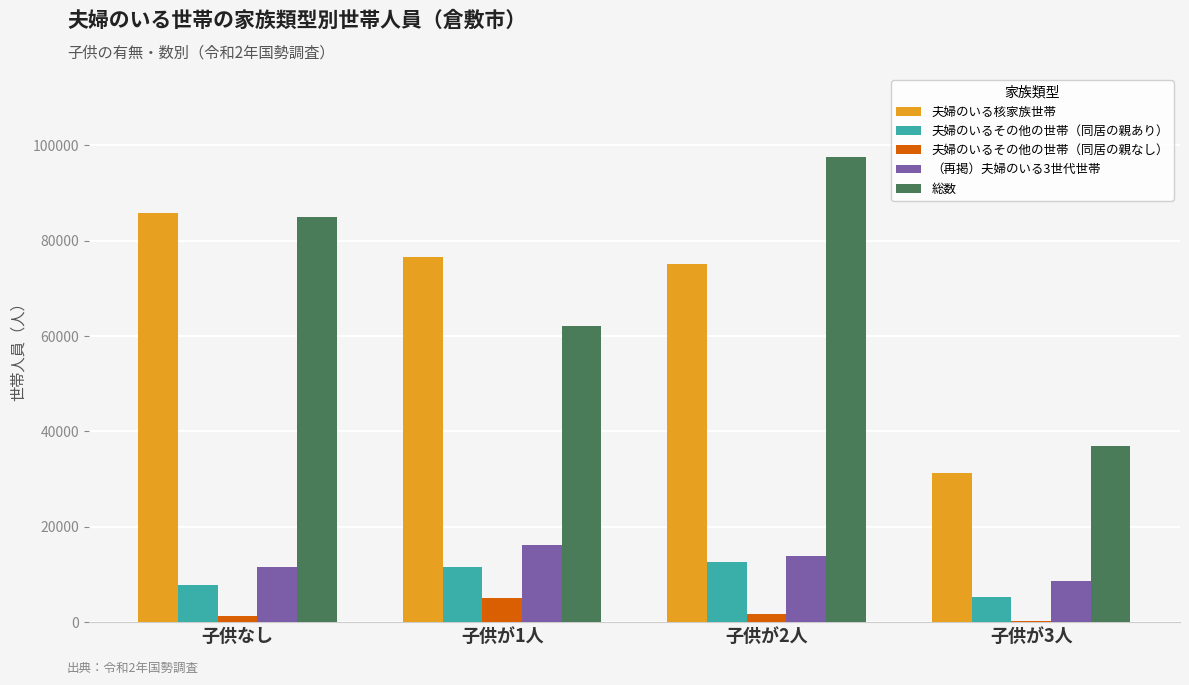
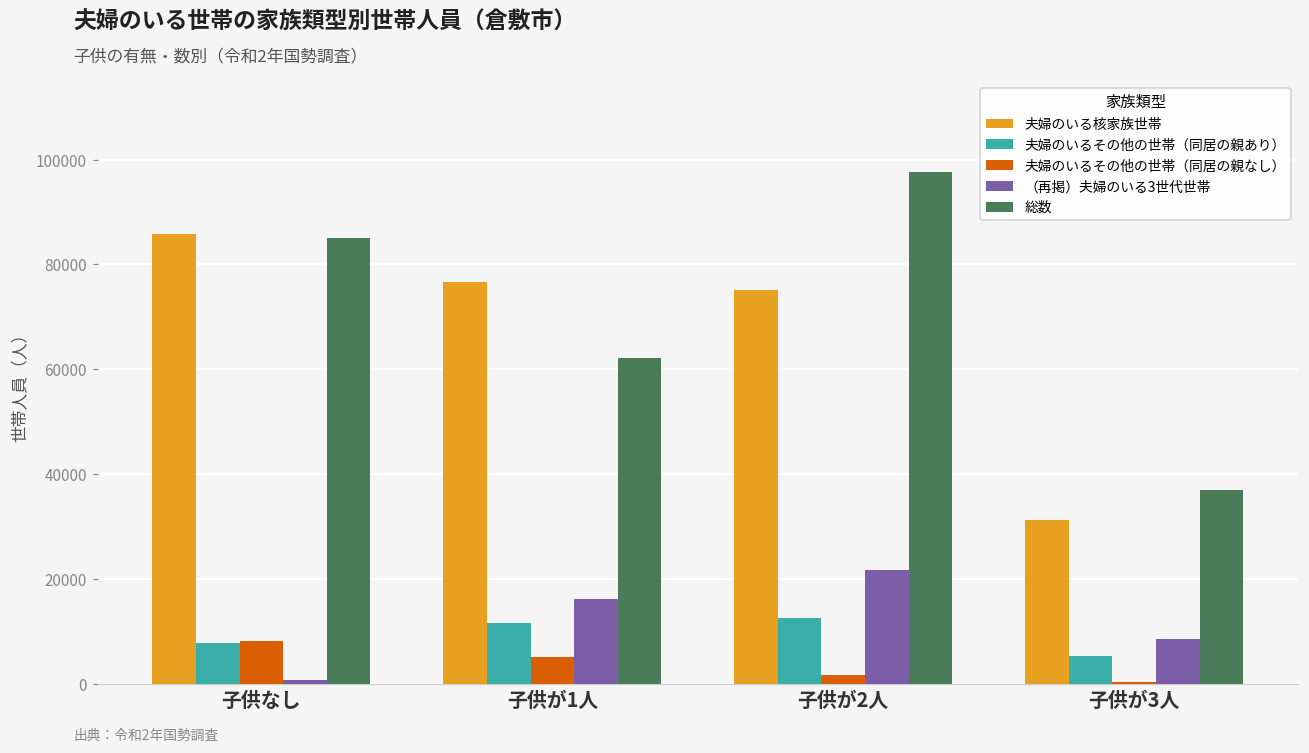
夫婦のいるその他の世帯（同居の親なし）, 子供なし: 1000 -> 8000
（再掲）夫婦のいる3世代世帯, 子供なし: 12000 -> 1000
（再掲）夫婦のいる3世代世帯, 子供が2人: 14000 -> 22000
